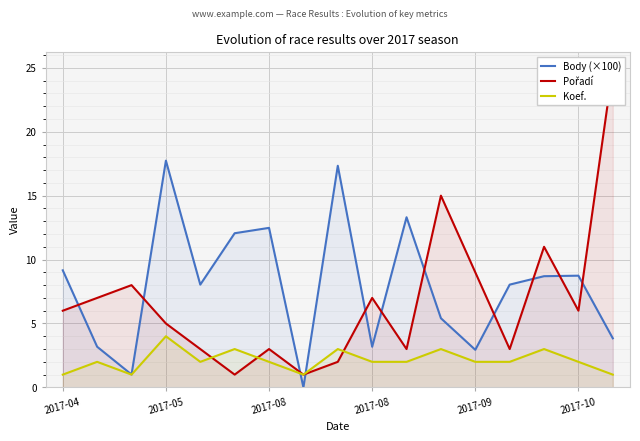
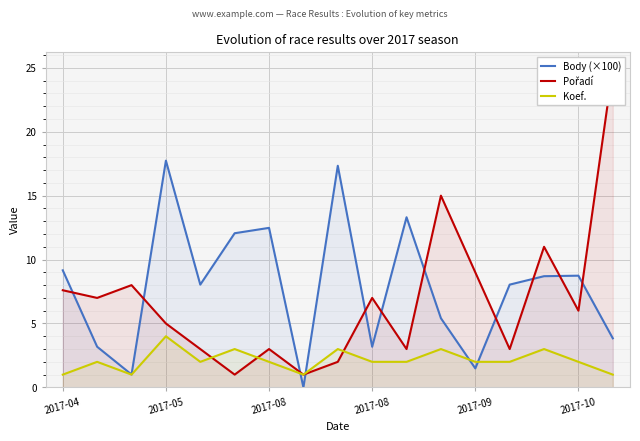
Pořadí, 2017-04: 6.0 -> 7.6
Body (×100), 2017-09: 2.9 -> 1.5
